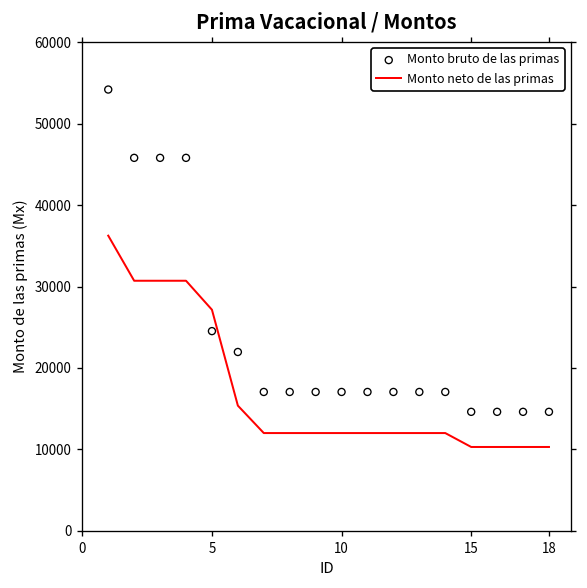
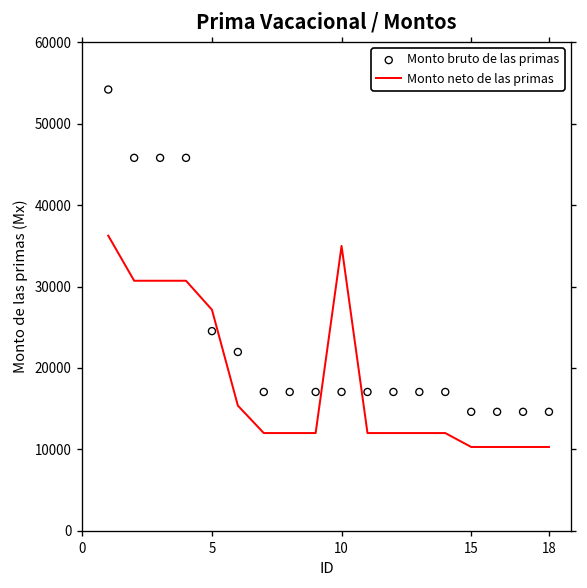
Monto neto de las primas, 10: 12000 -> 35000
